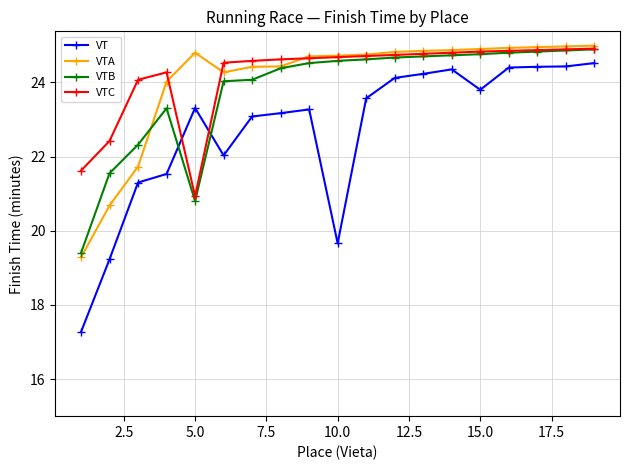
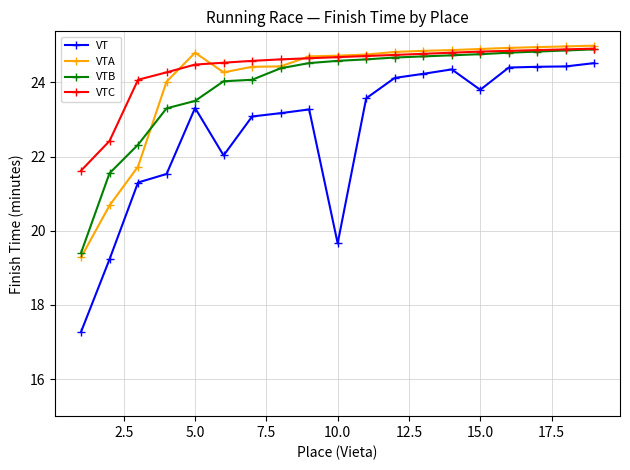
VTB, 5.0: 20.8 -> 23.5
VTC, 5.0: 20.9 -> 24.5
